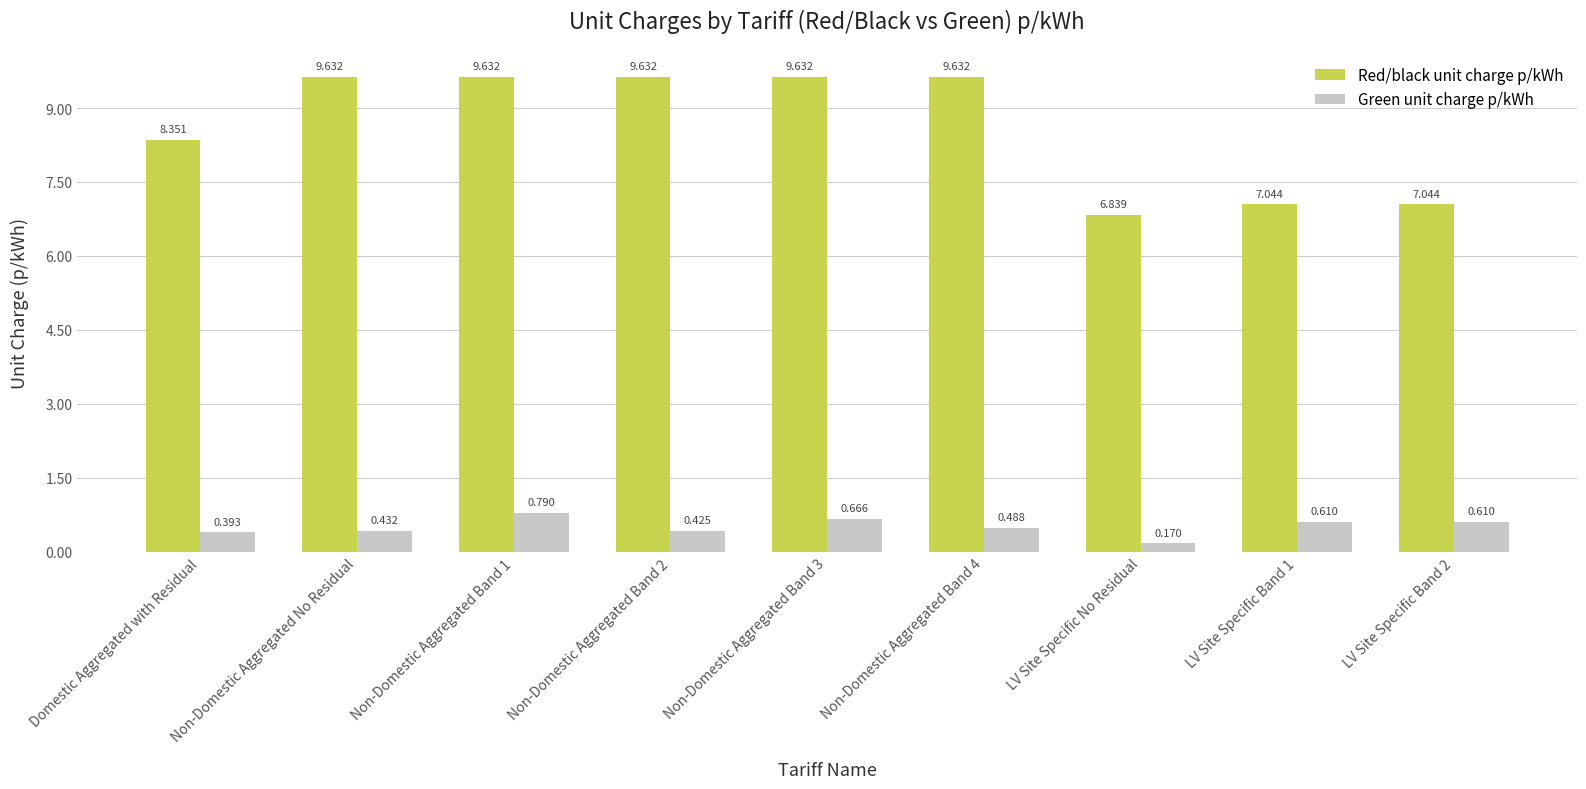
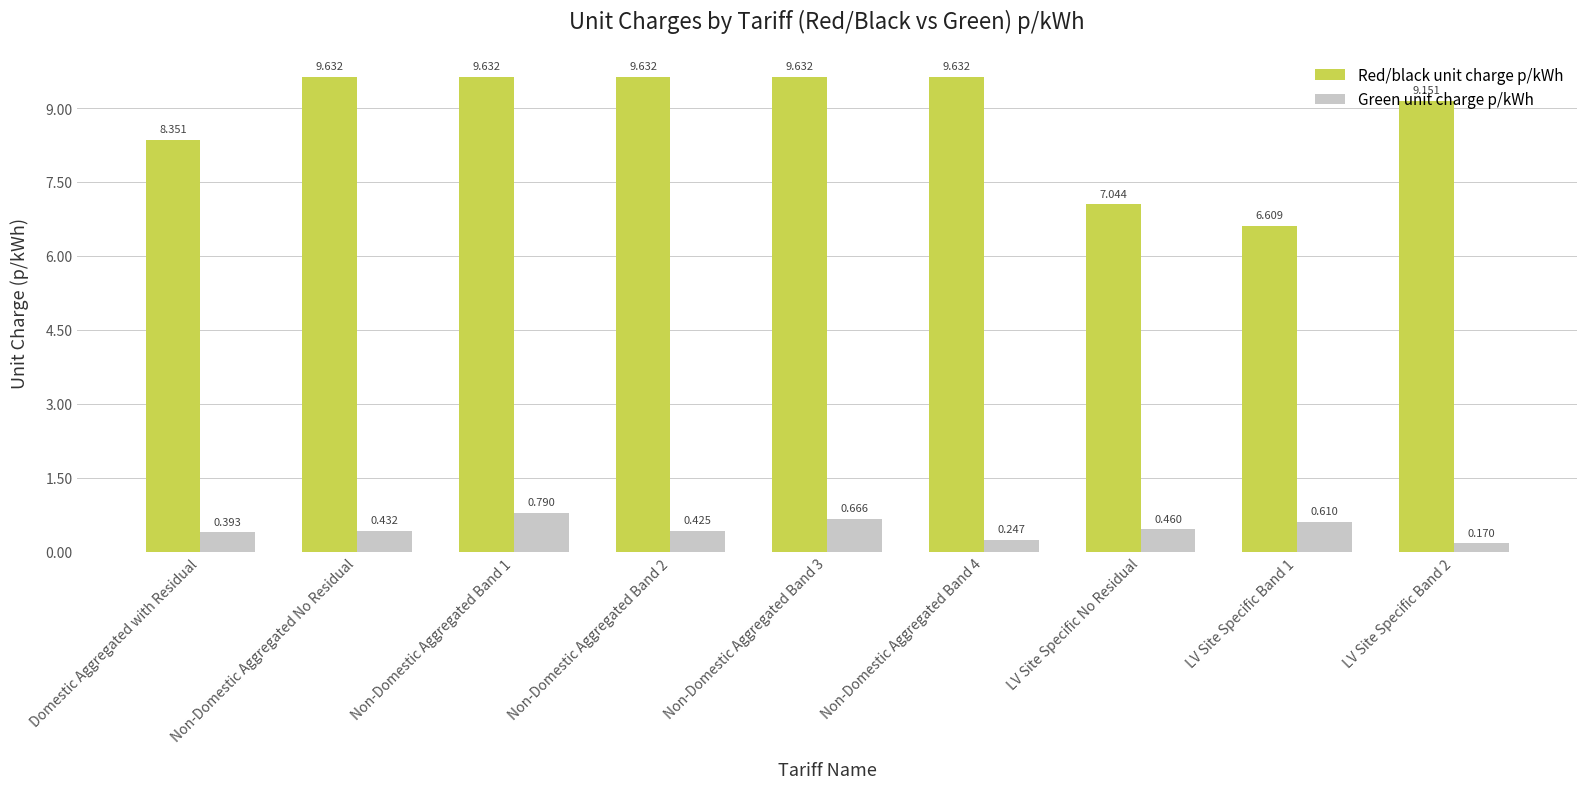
Green unit charge p/kWh, Non-Domestic Aggregated Band 4: 0.488 -> 0.247
Red/black unit charge p/kWh, LV Site Specific No Residual: 6.839 -> 7.044
Green unit charge p/kWh, LV Site Specific No Residual: 0.170 -> 0.460
Red/black unit charge p/kWh, LV Site Specific Band 1: 7.044 -> 6.609
Red/black unit charge p/kWh, LV Site Specific Band 2: 7.044 -> 9.151
Green unit charge p/kWh, LV Site Specific Band 2: 0.610 -> 0.170
